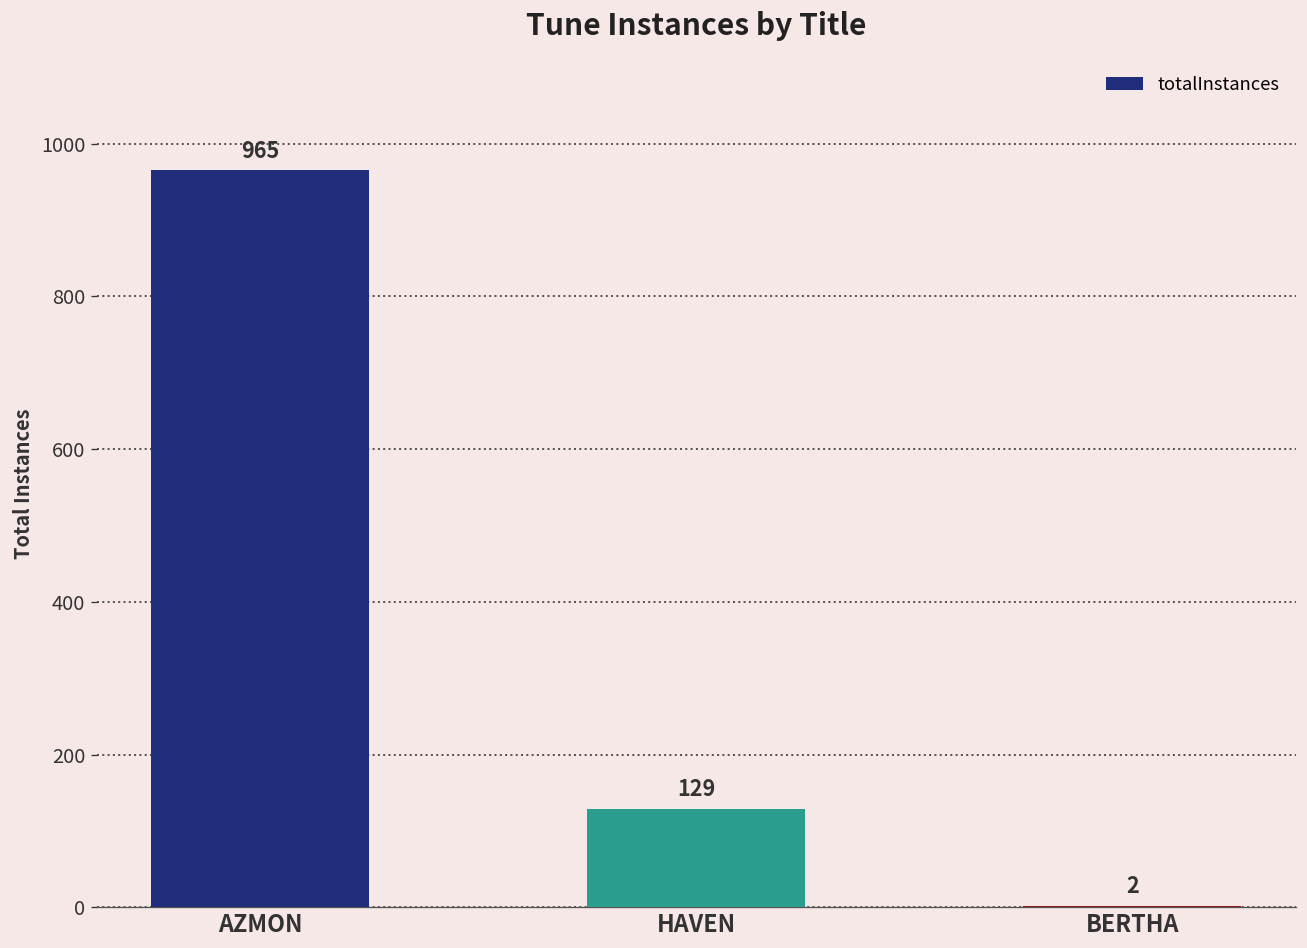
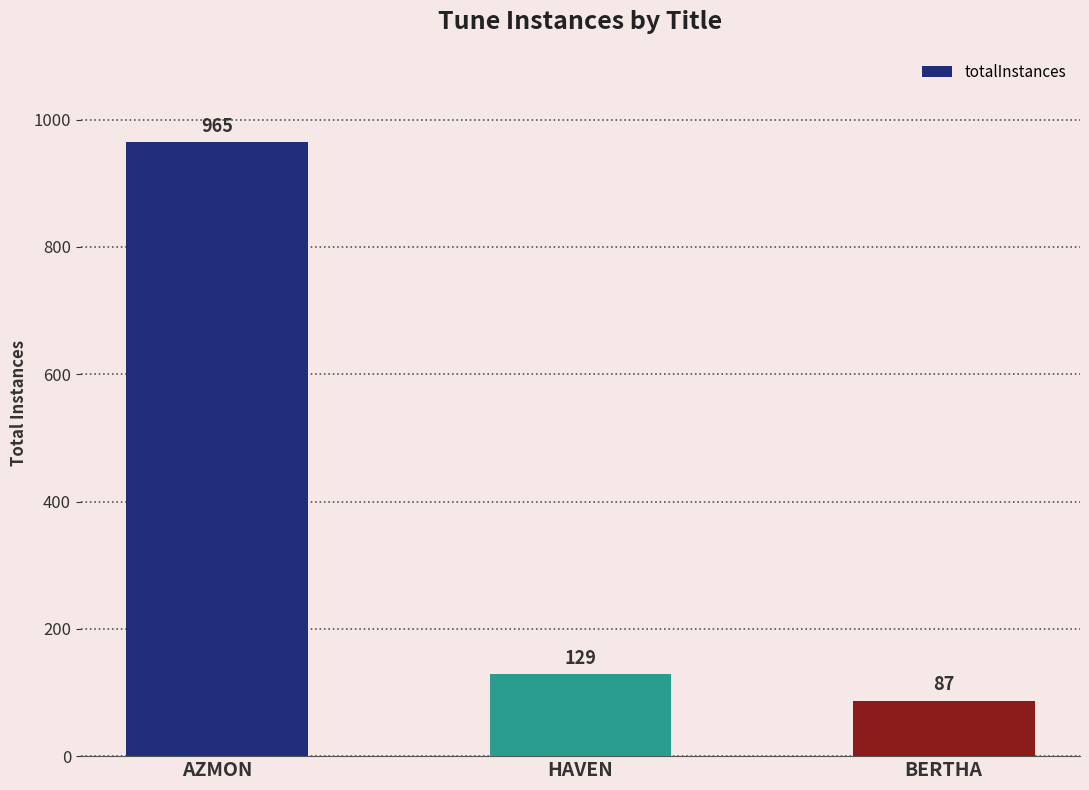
BERTHA: 2 -> 87
